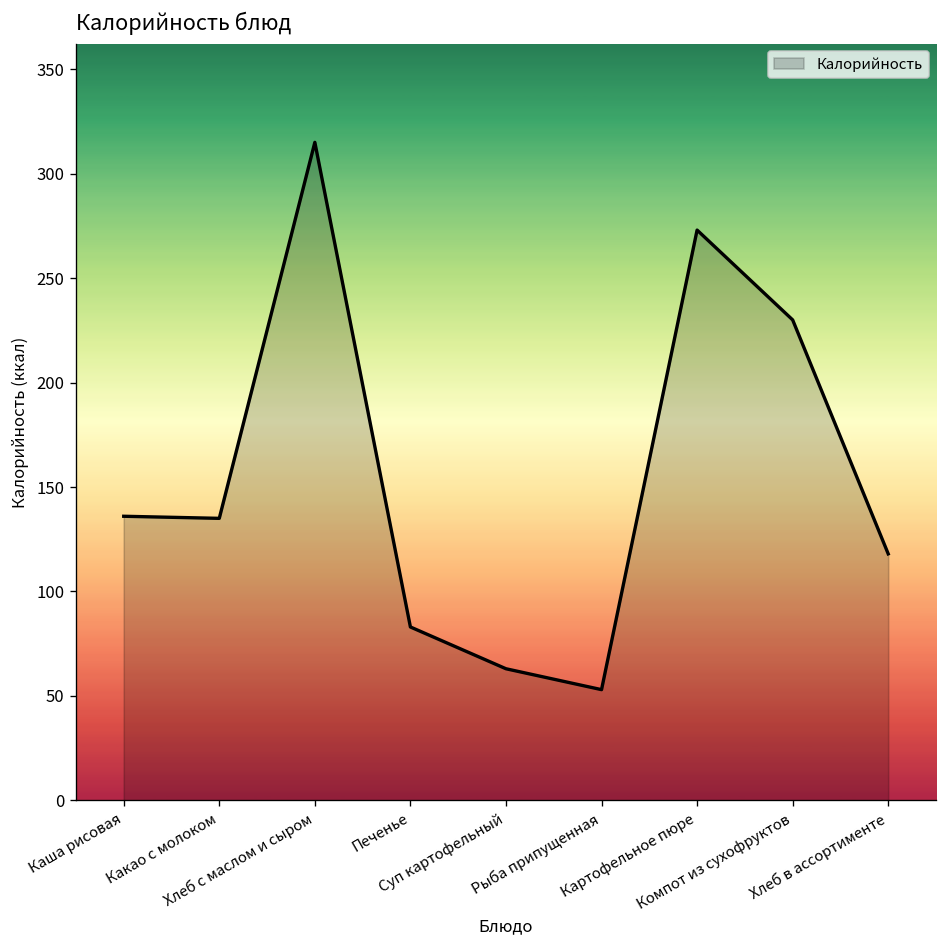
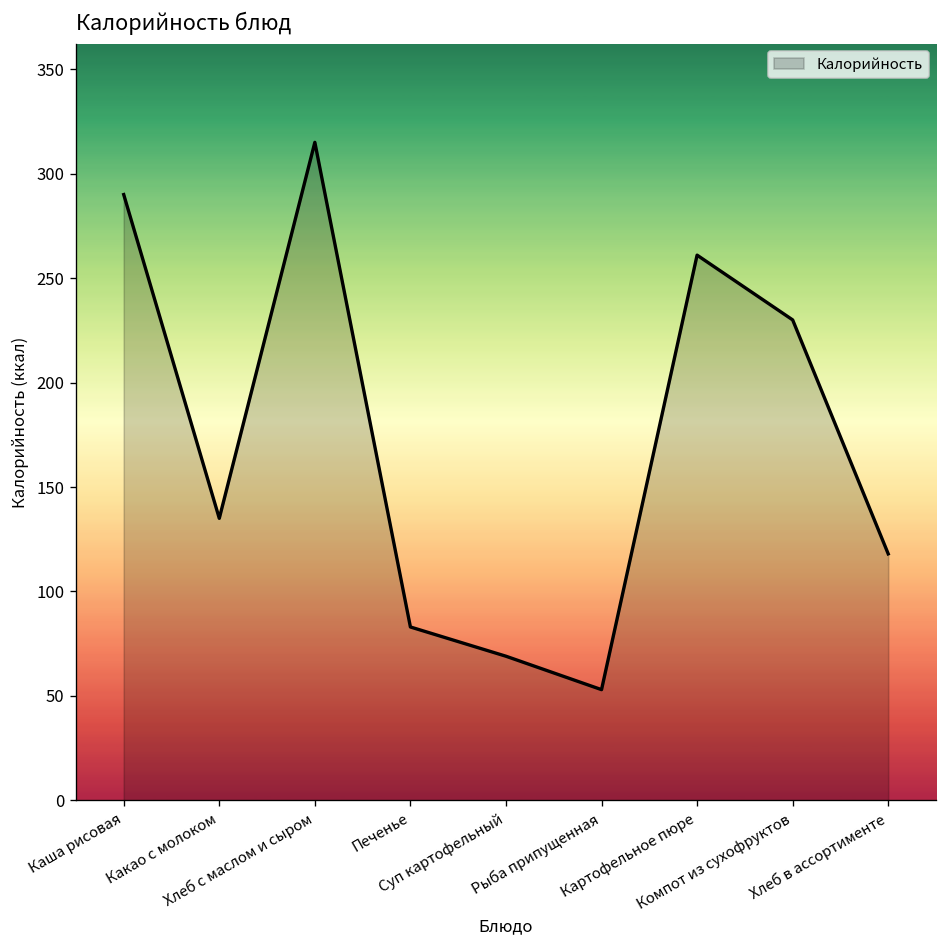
Каша рисовая: 136 -> 290
Суп картофельный: 63 -> 69
Картофельное пюре: 273 -> 261
